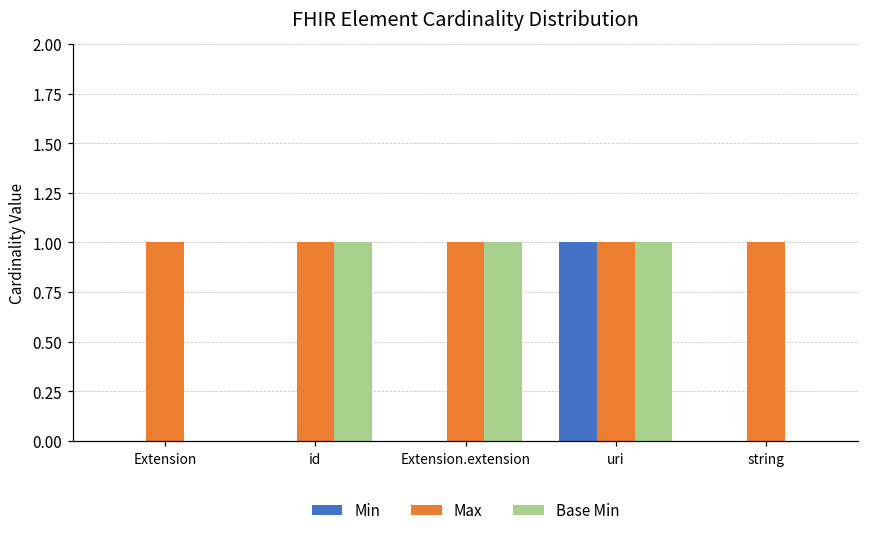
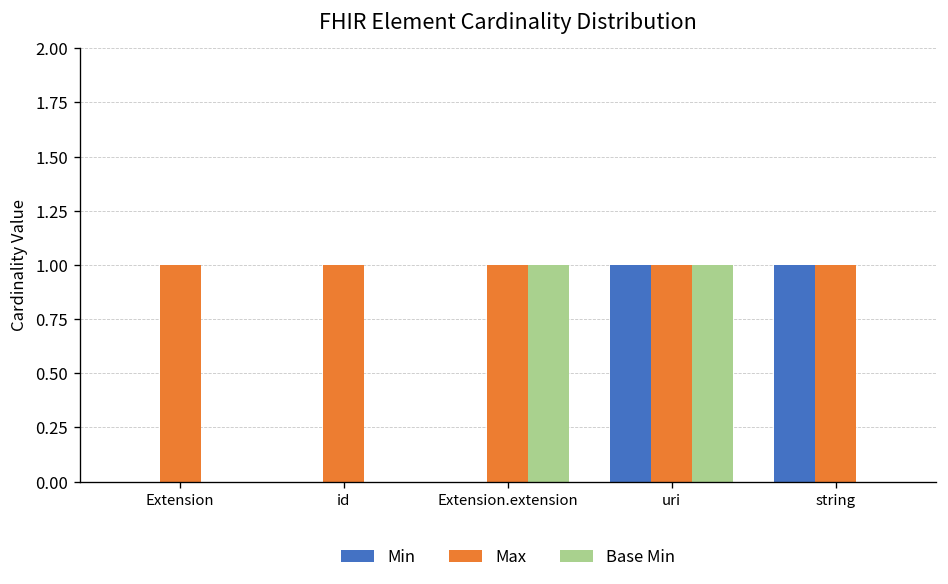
Base Min, id: 1 -> 0
Min, string: 0 -> 1
